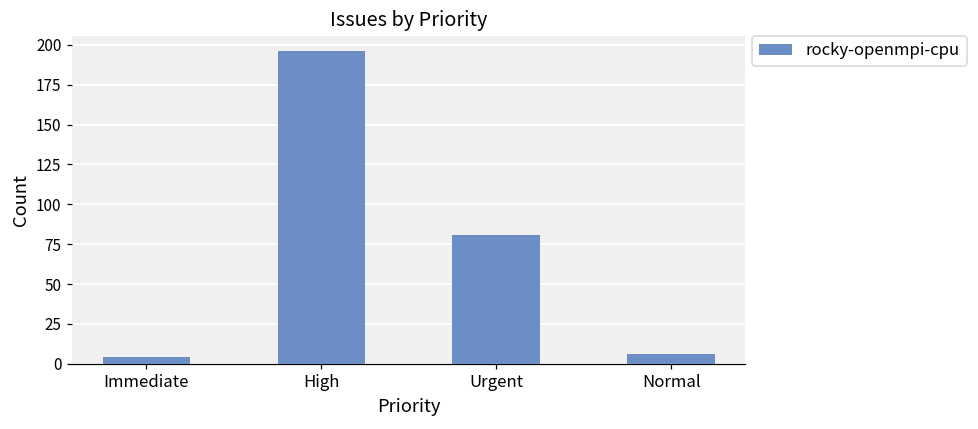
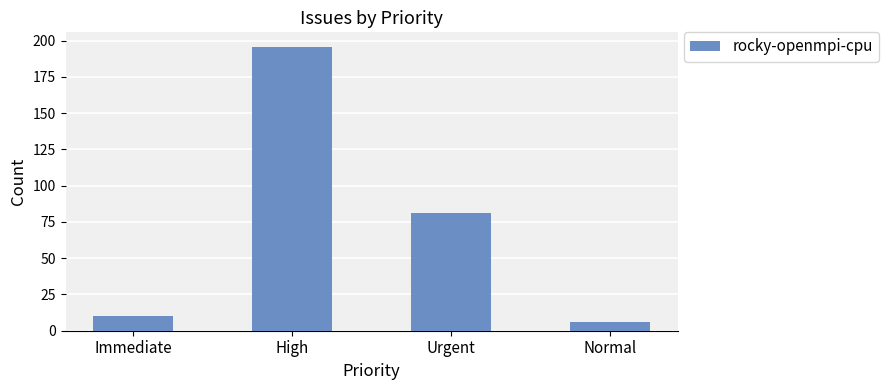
Immediate: 4 -> 10
